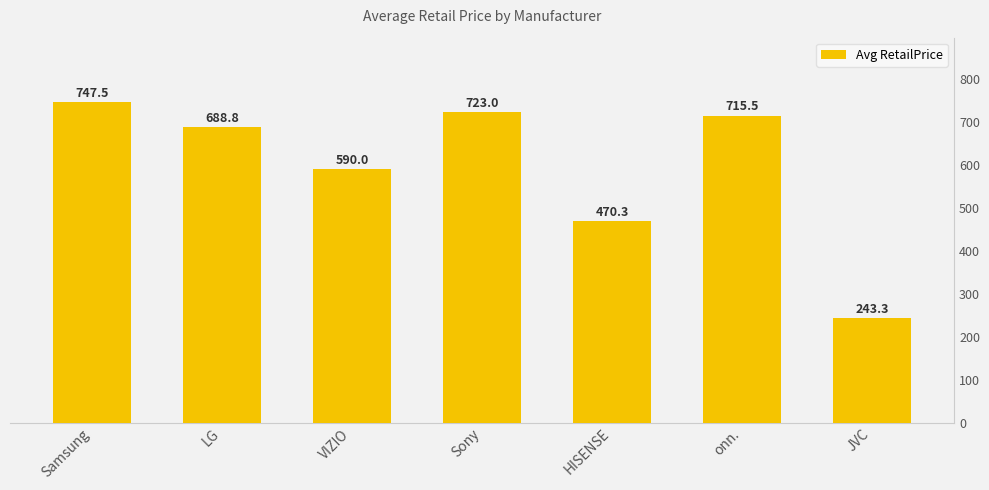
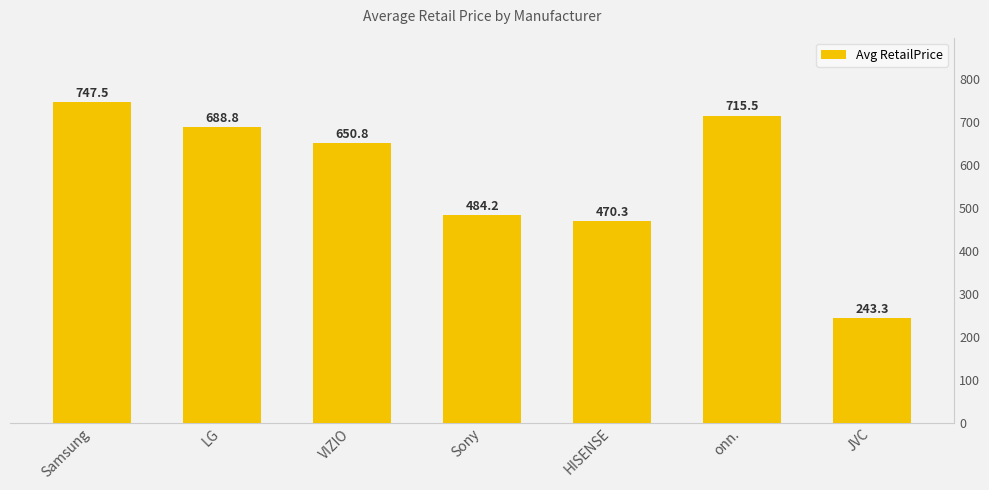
VIZIO: 590.0 -> 650.8
Sony: 723.0 -> 484.2
